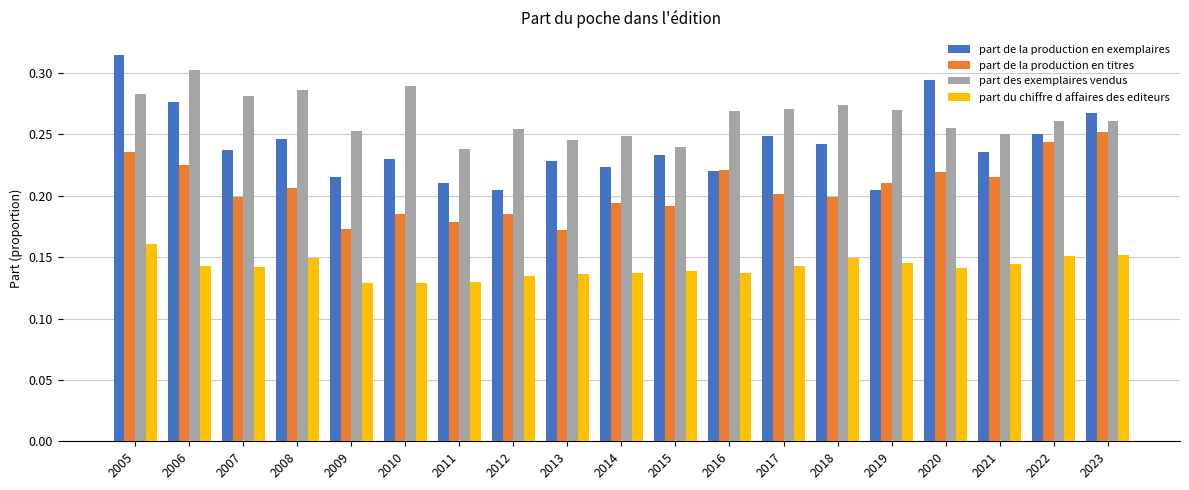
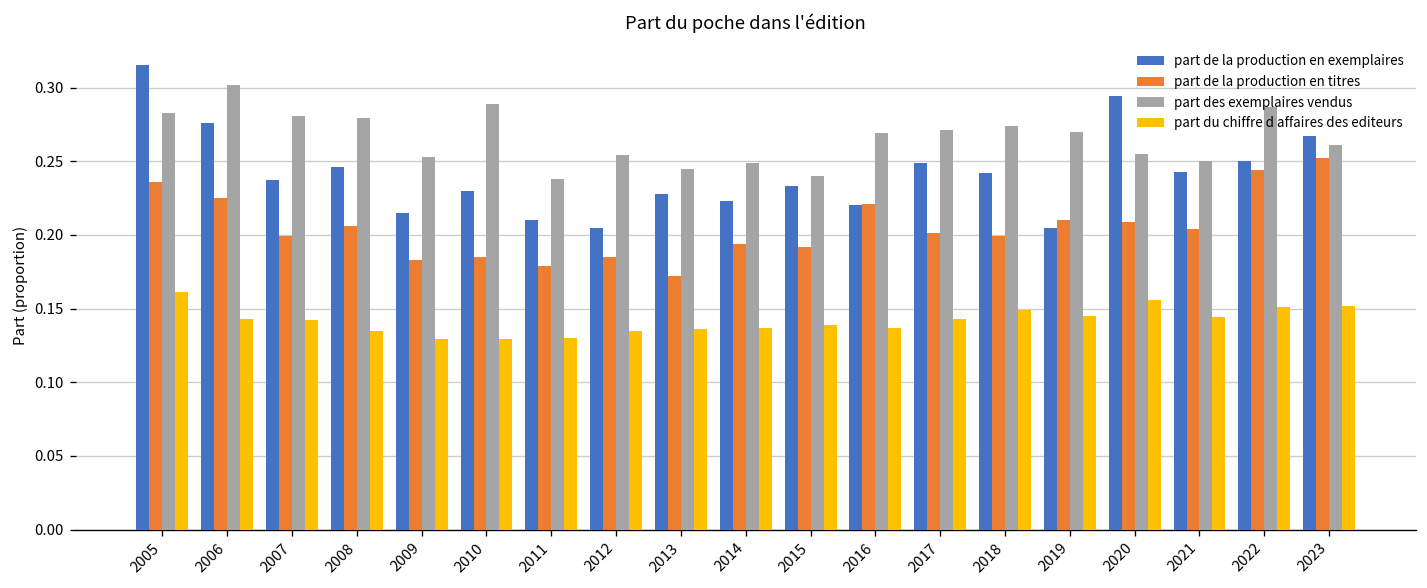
part des exemplaires vendus, 2008: 0.286 -> 0.279
part du chiffre d affaires des editeurs, 2008: 0.149 -> 0.135
part de la production en titres, 2009: 0.173 -> 0.183
part de la production en titres, 2020: 0.219 -> 0.209
part du chiffre d affaires des editeurs, 2020: 0.141 -> 0.156
part de la production en exemplaires, 2021: 0.236 -> 0.243
part de la production en titres, 2021: 0.215 -> 0.204
part des exemplaires vendus, 2022: 0.261 -> 0.287
